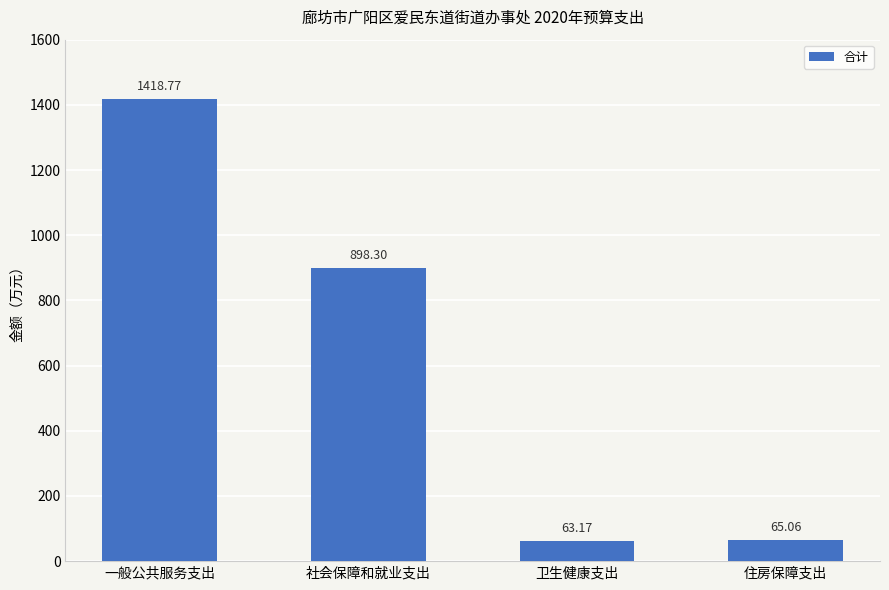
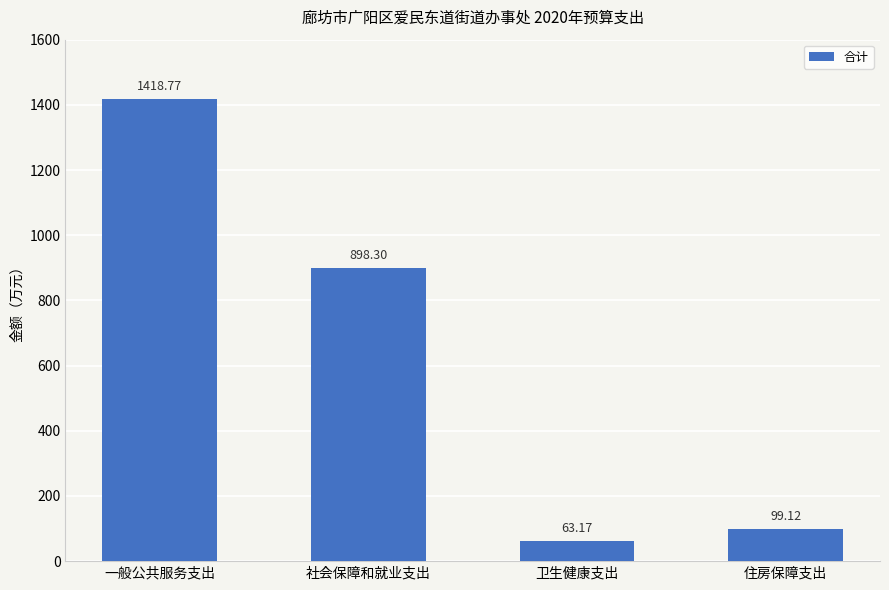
住房保障支出: 65.06 -> 99.12
